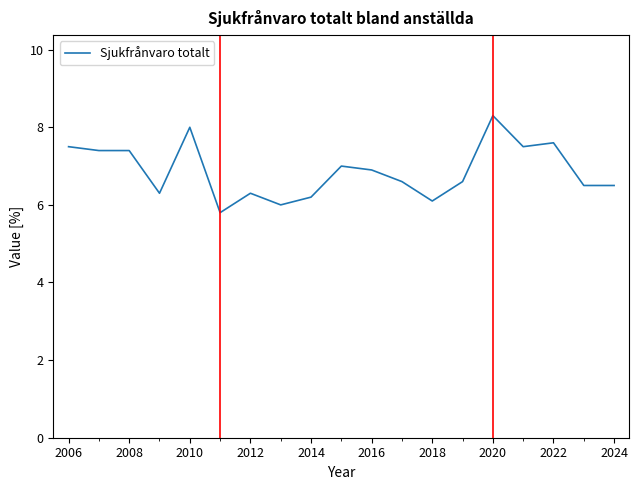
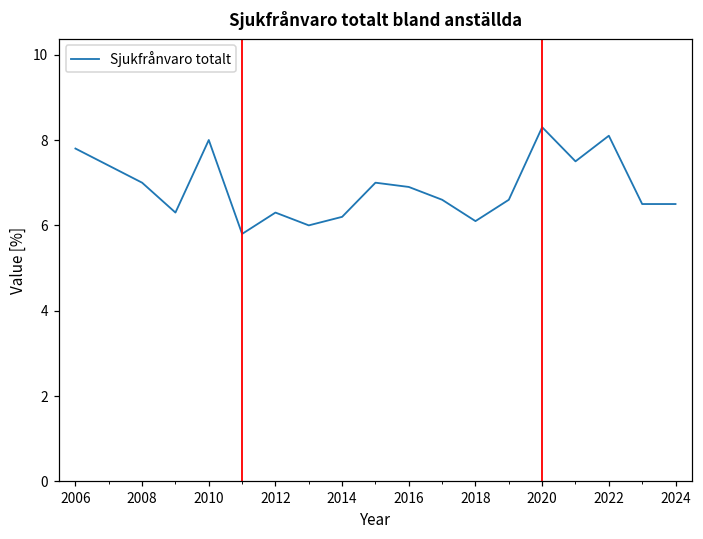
2006: 7.5 -> 7.8
2008: 7.4 -> 7.0
2022: 7.6 -> 8.1
